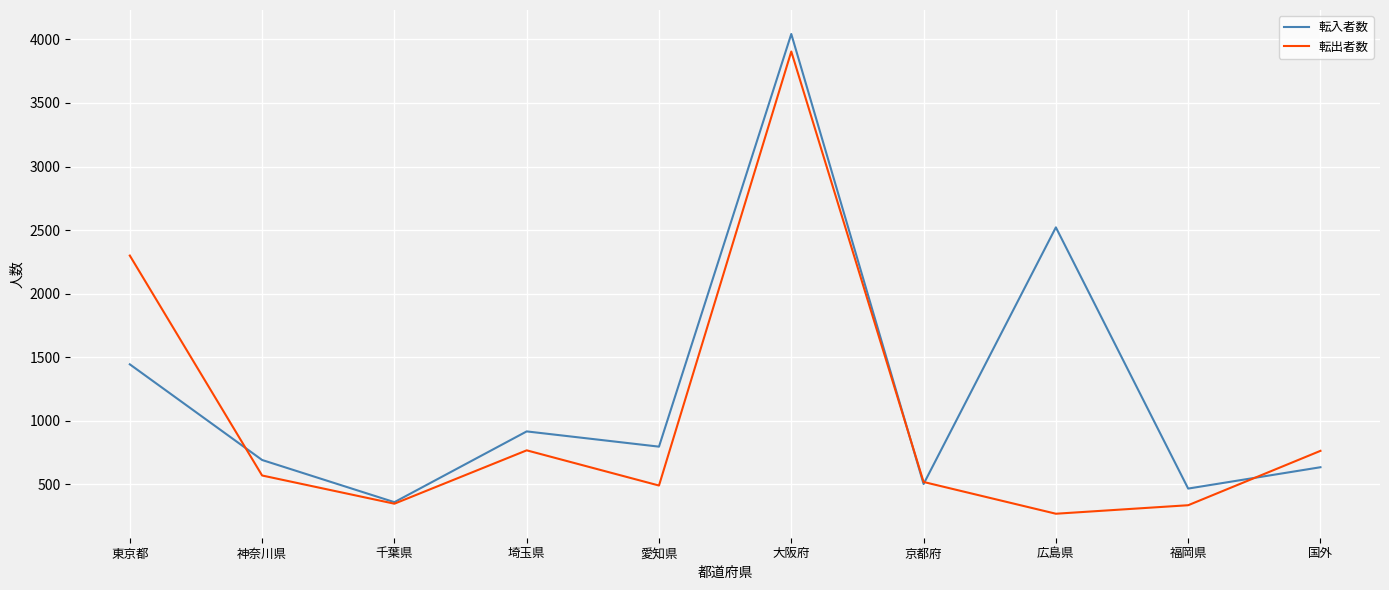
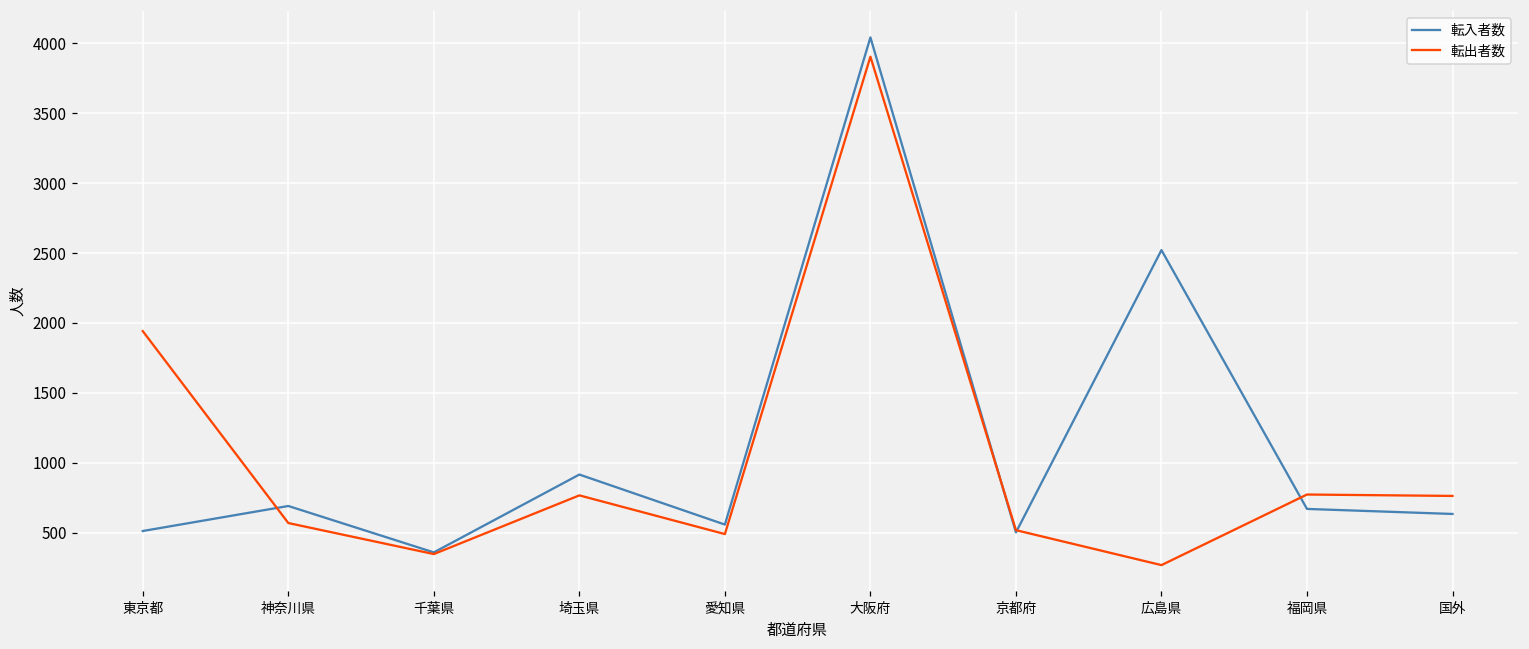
転入者数, 東京都: 1440 -> 510
転出者数, 東京都: 2300 -> 1940
転入者数, 愛知県: 800 -> 560
転入者数, 福岡県: 470 -> 670
転出者数, 福岡県: 330 -> 770
